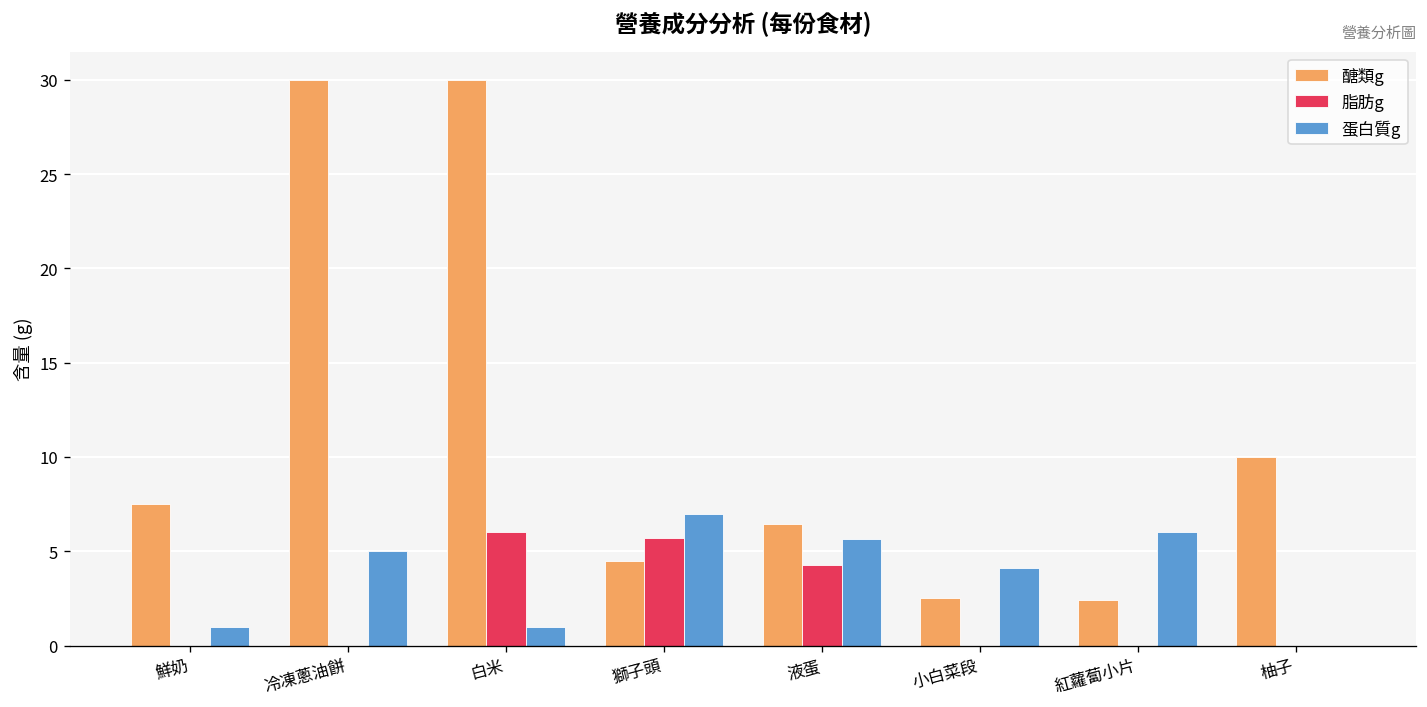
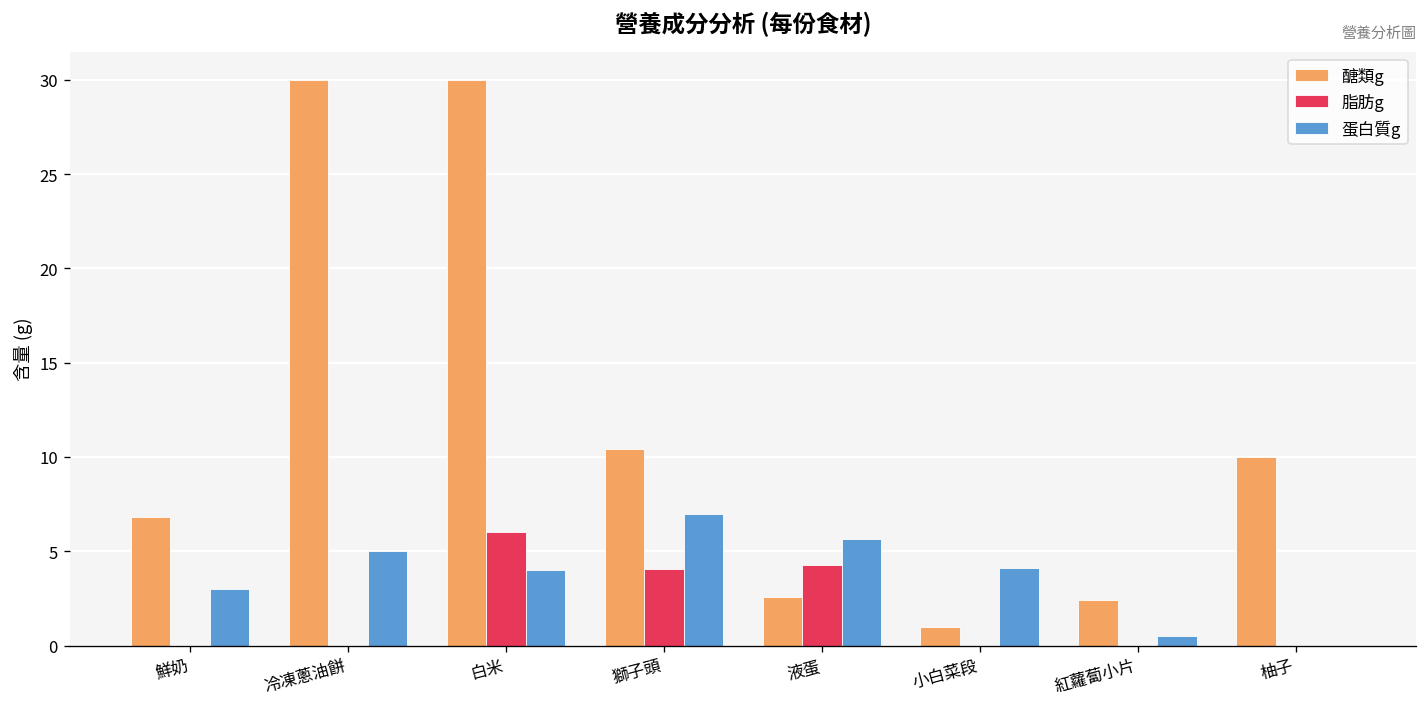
醣類g, 鮮奶: 7.5 -> 6.8
蛋白質g, 鮮奶: 1 -> 3
蛋白質g, 白米: 1 -> 4
醣類g, 獅子頭: 4.5 -> 10.4
脂肪g, 獅子頭: 5.7 -> 4.1
醣類g, 液蛋: 6.4 -> 2.6
醣類g, 小白菜段: 2.5 -> 1.0
蛋白質g, 紅蘿蔔小片: 6.0 -> 0.5
